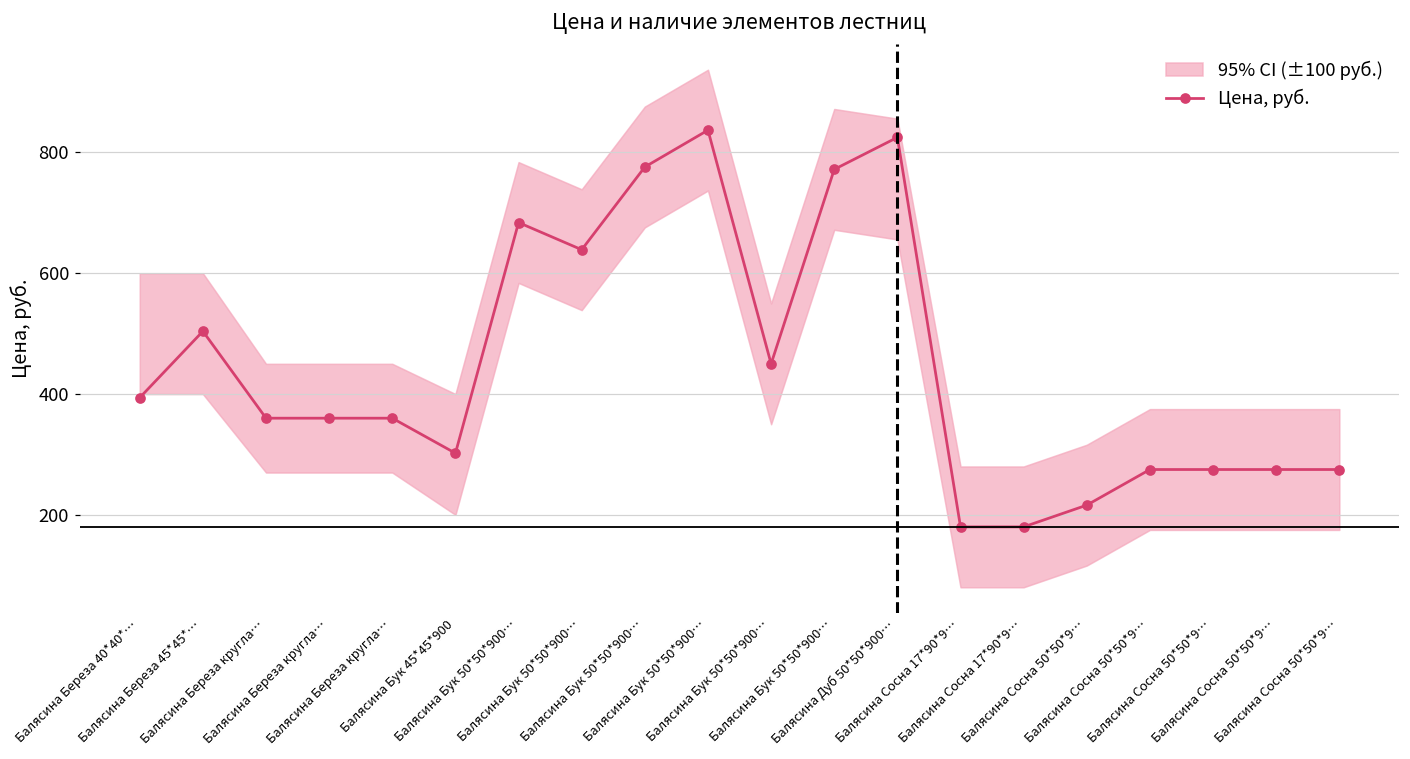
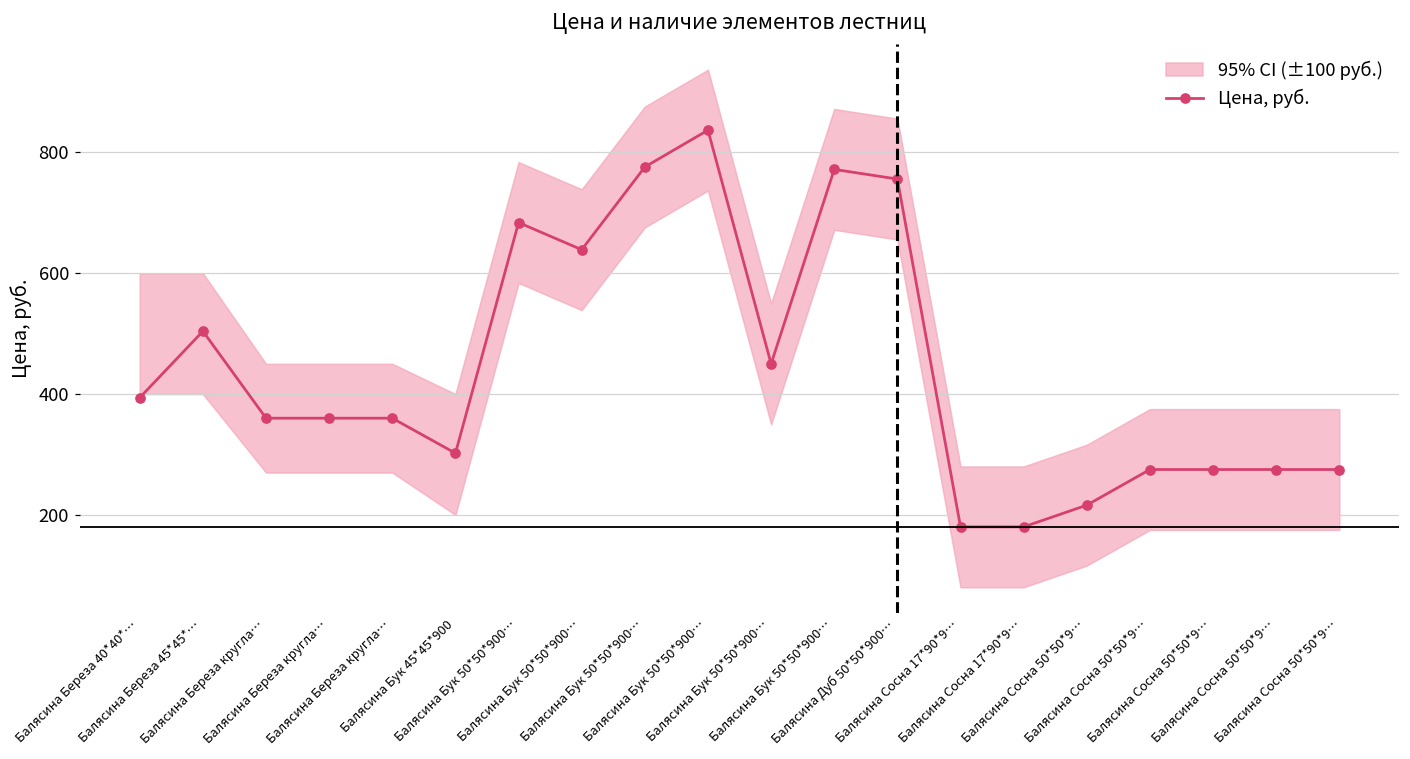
Цена, руб., Балясина Дуб 50*50*900…: 830 -> 760
